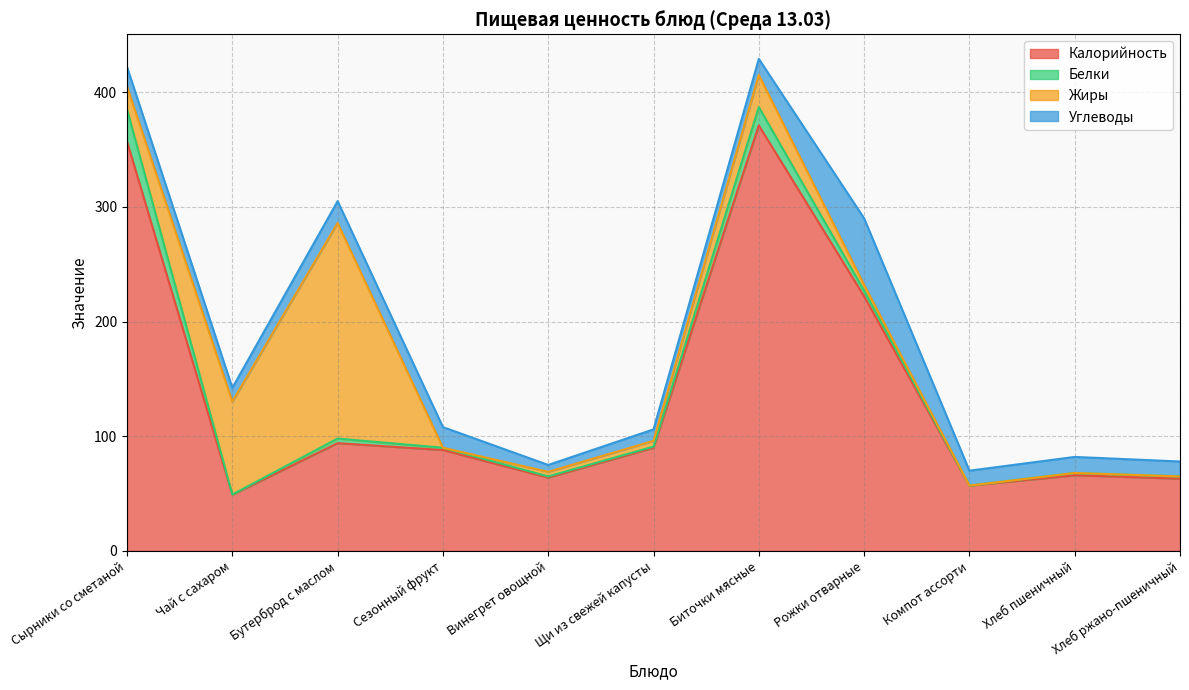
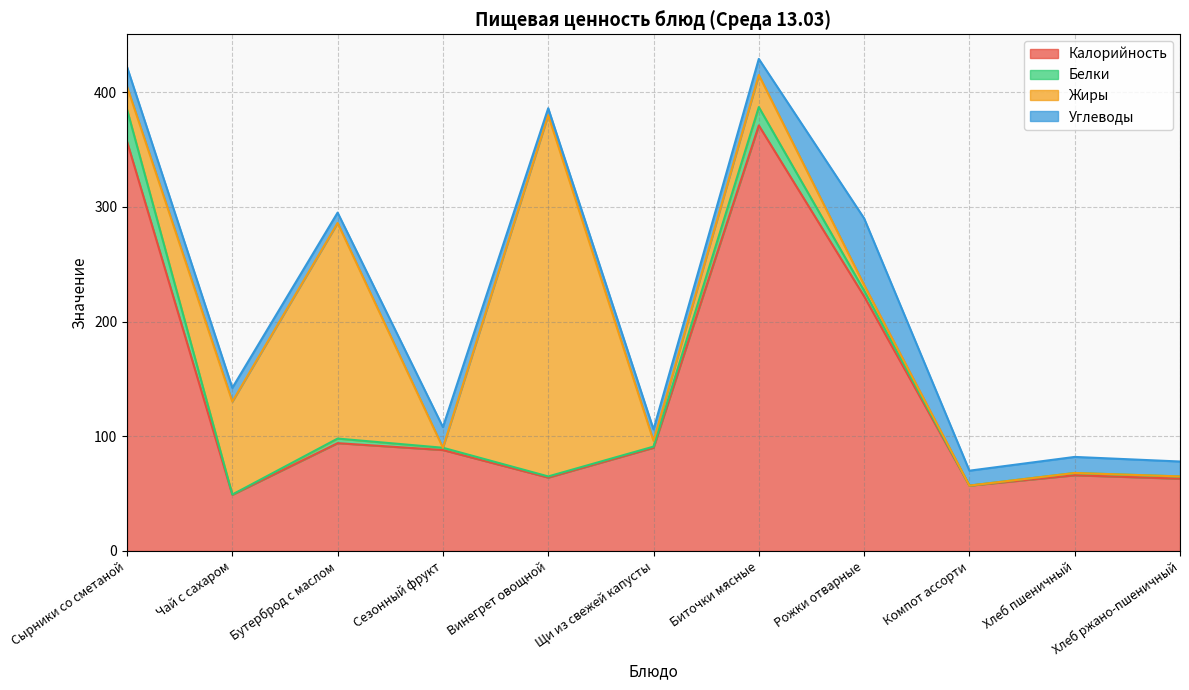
Углеводы, Бутерброд с маслом: 19 -> 9
Жиры, Винегрет овощной: 4 -> 315
